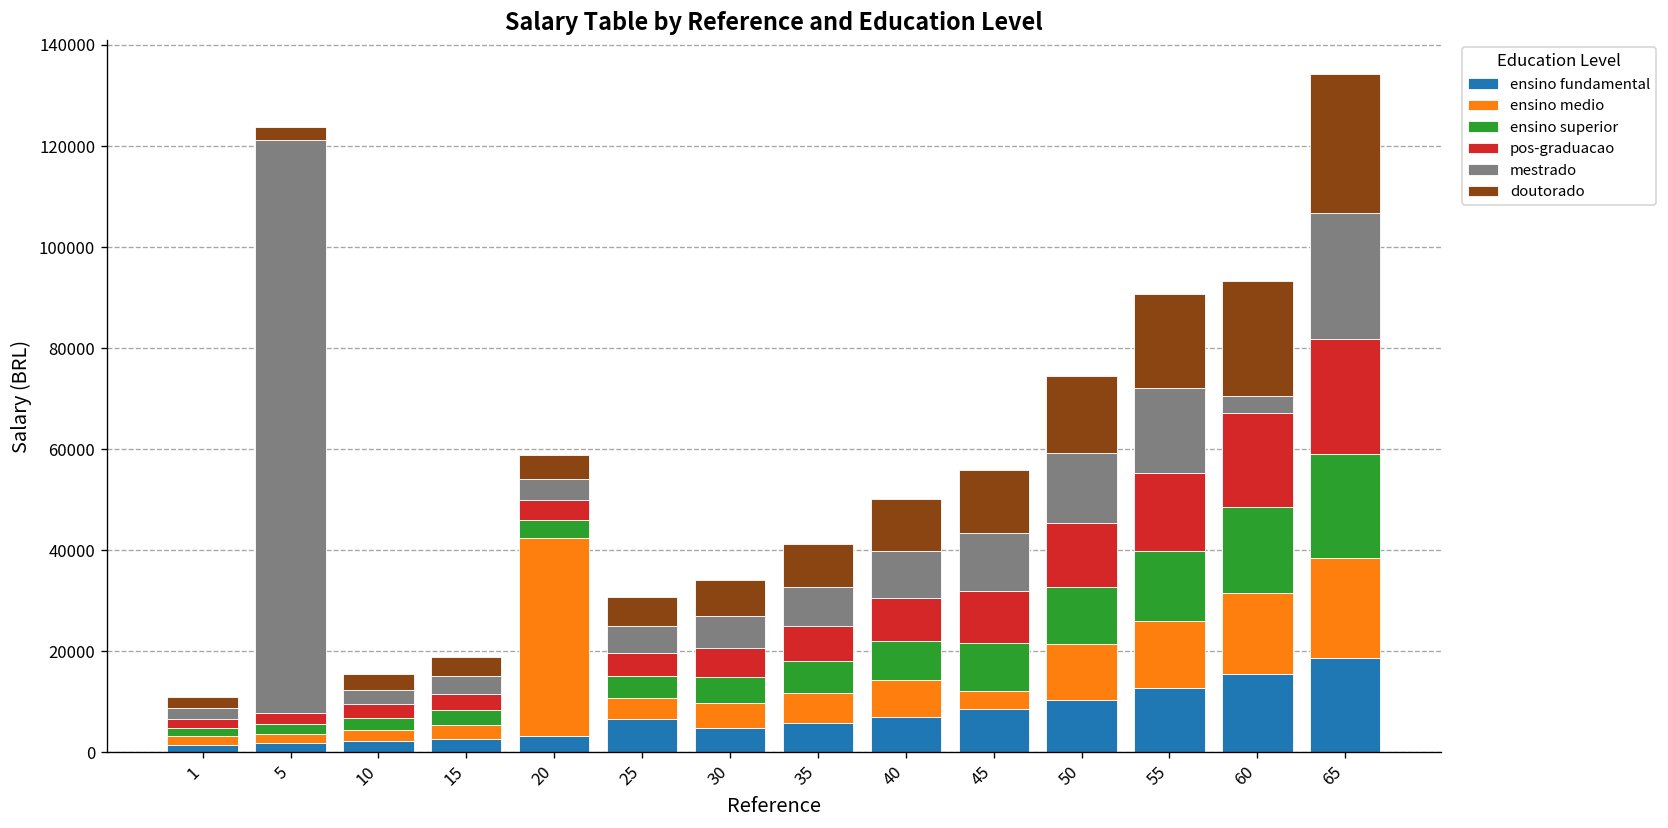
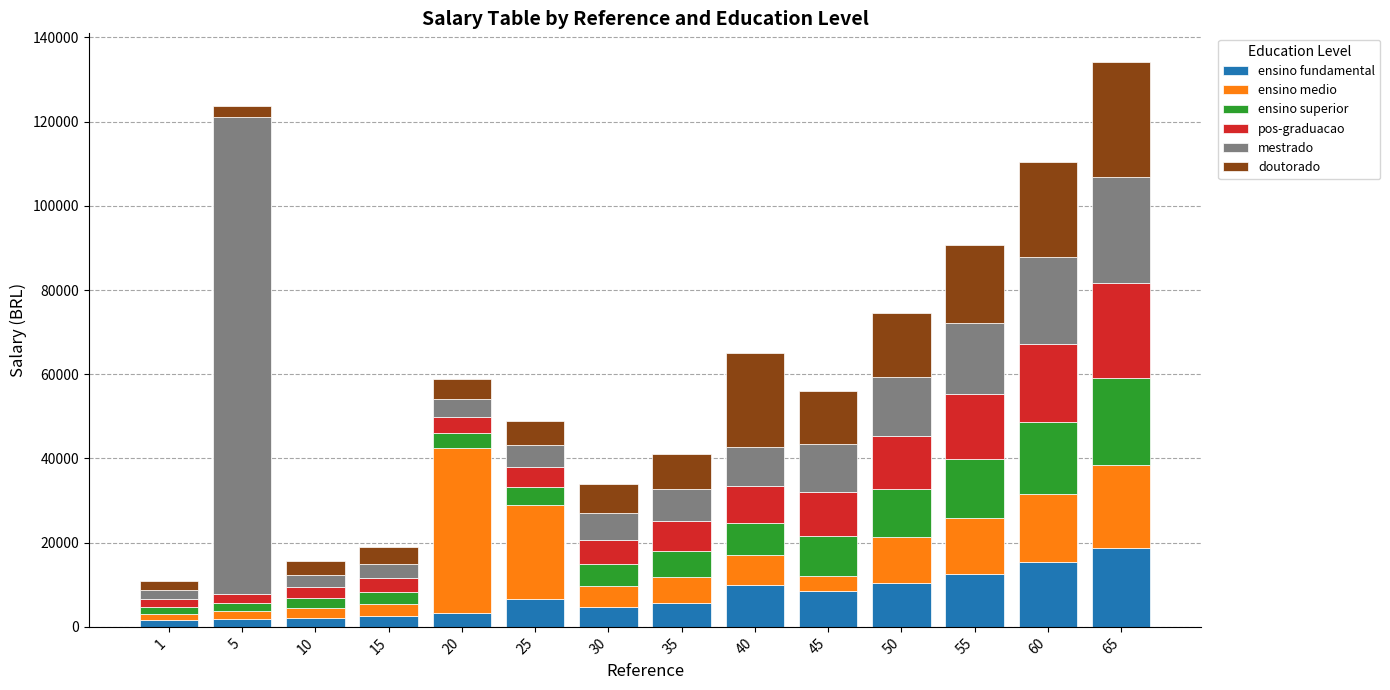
ensino medio, 25: 4000 -> 22000
ensino fundamental, 40: 7000 -> 10000
doutorado, 40: 10000 -> 22000
mestrado, 60: 3000 -> 21000
